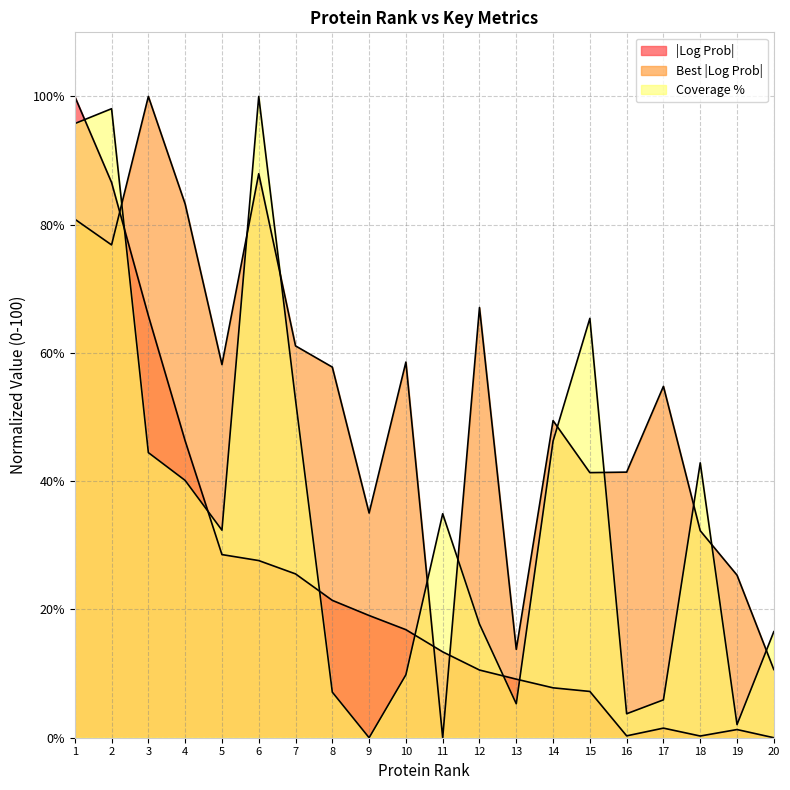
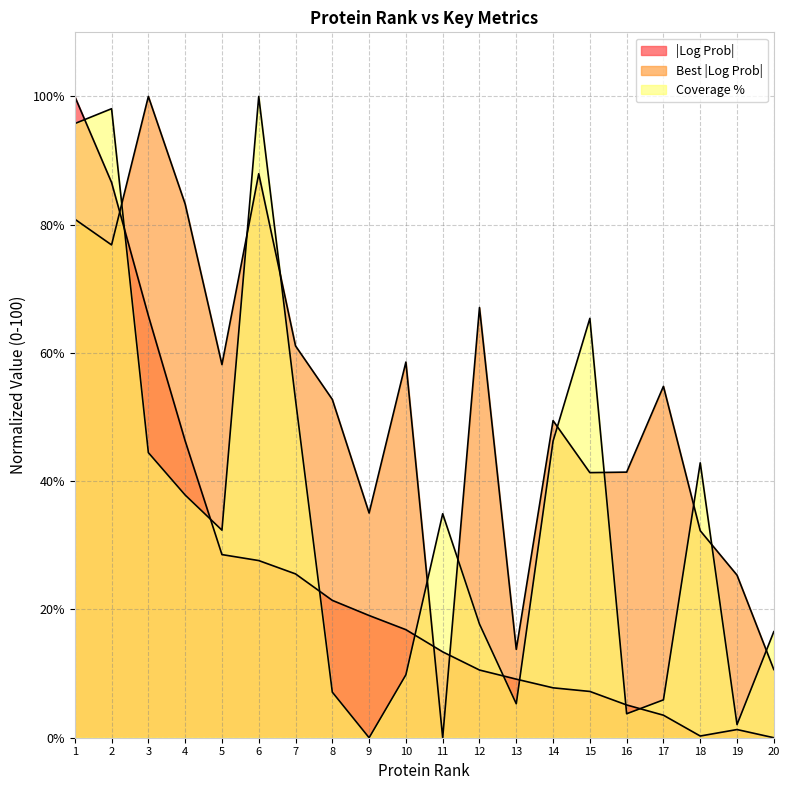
Coverage %, 4: 40% -> 38%
Best |Log Prob|, 8: 58% -> 53%
|Log Prob|, 16: 0% -> 5%
|Log Prob|, 17: 1% -> 4%
